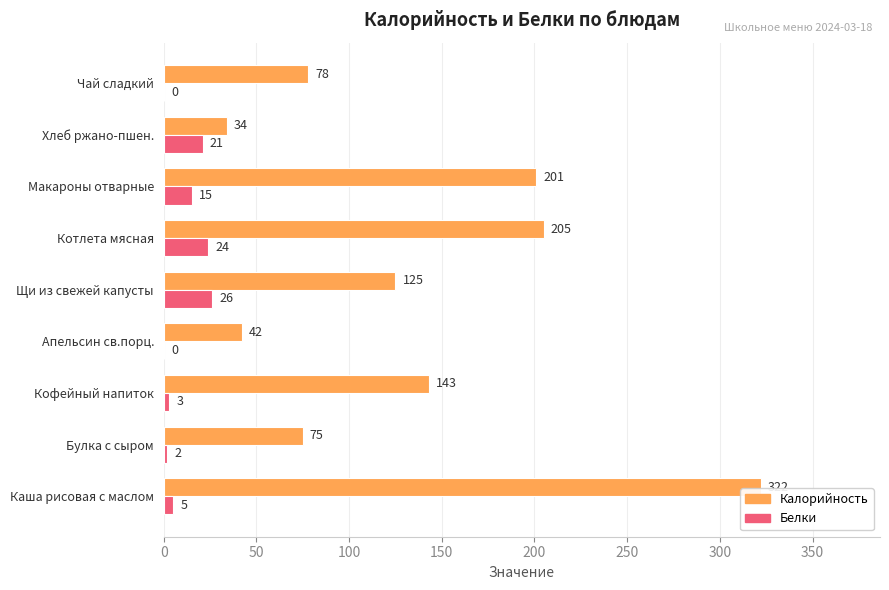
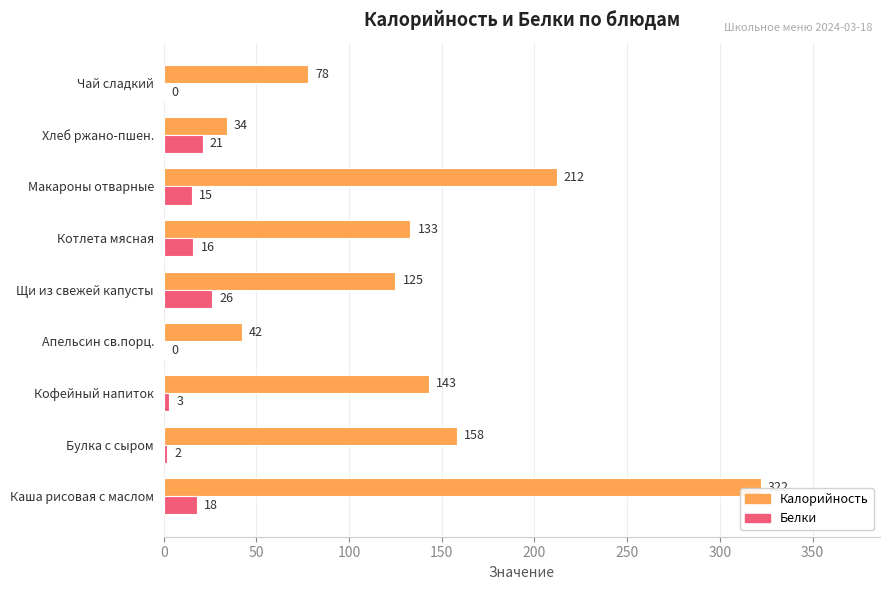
Калорийность, Макароны отварные: 201 -> 212
Калорийность, Котлета мясная: 205 -> 133
Белки, Котлета мясная: 24 -> 16
Калорийность, Булка с сыром: 75 -> 158
Белки, Каша рисовая с маслом: 5 -> 18
